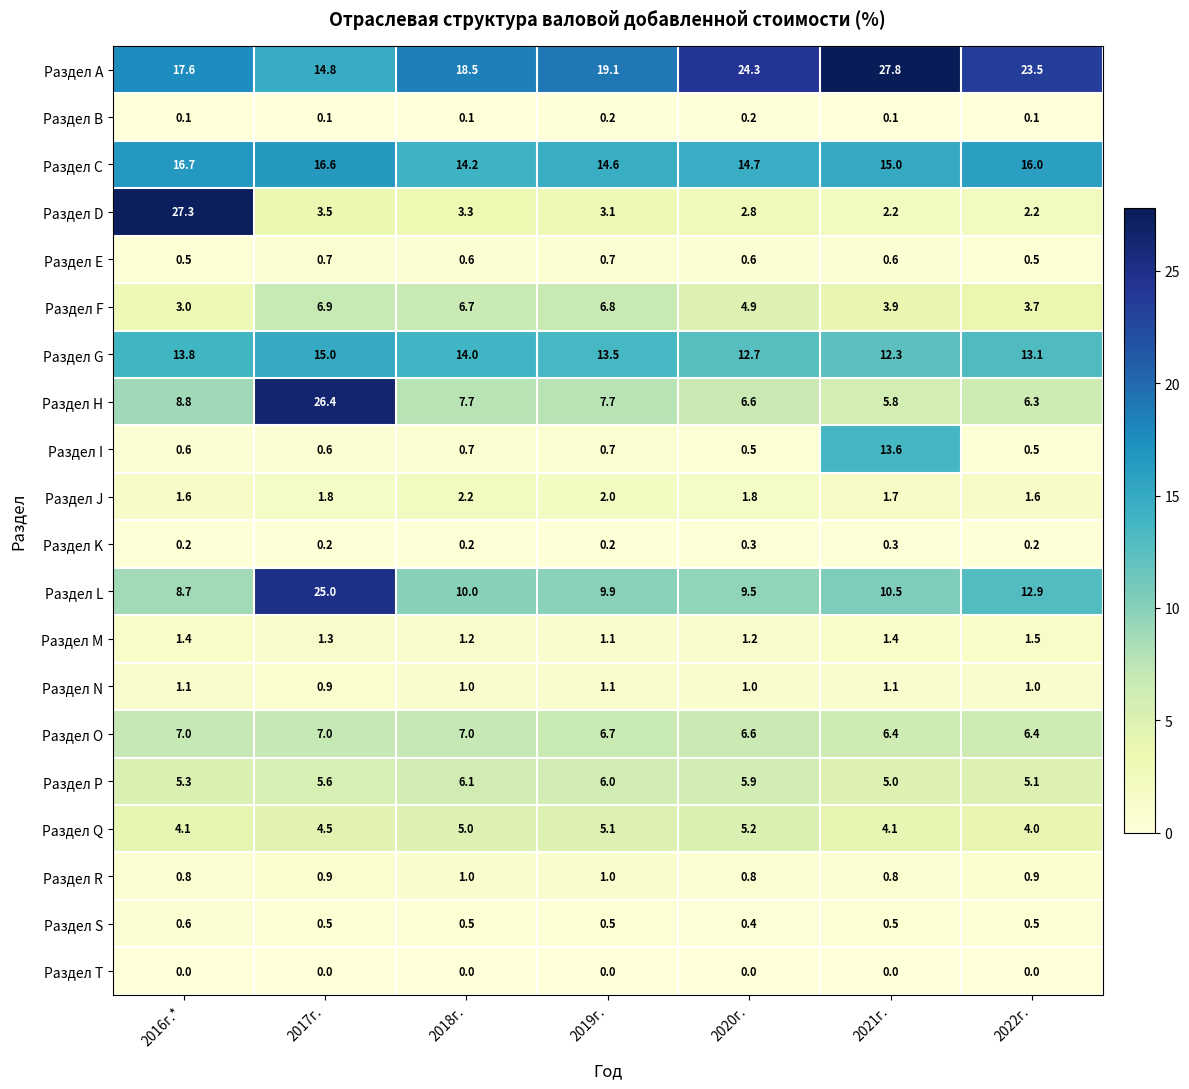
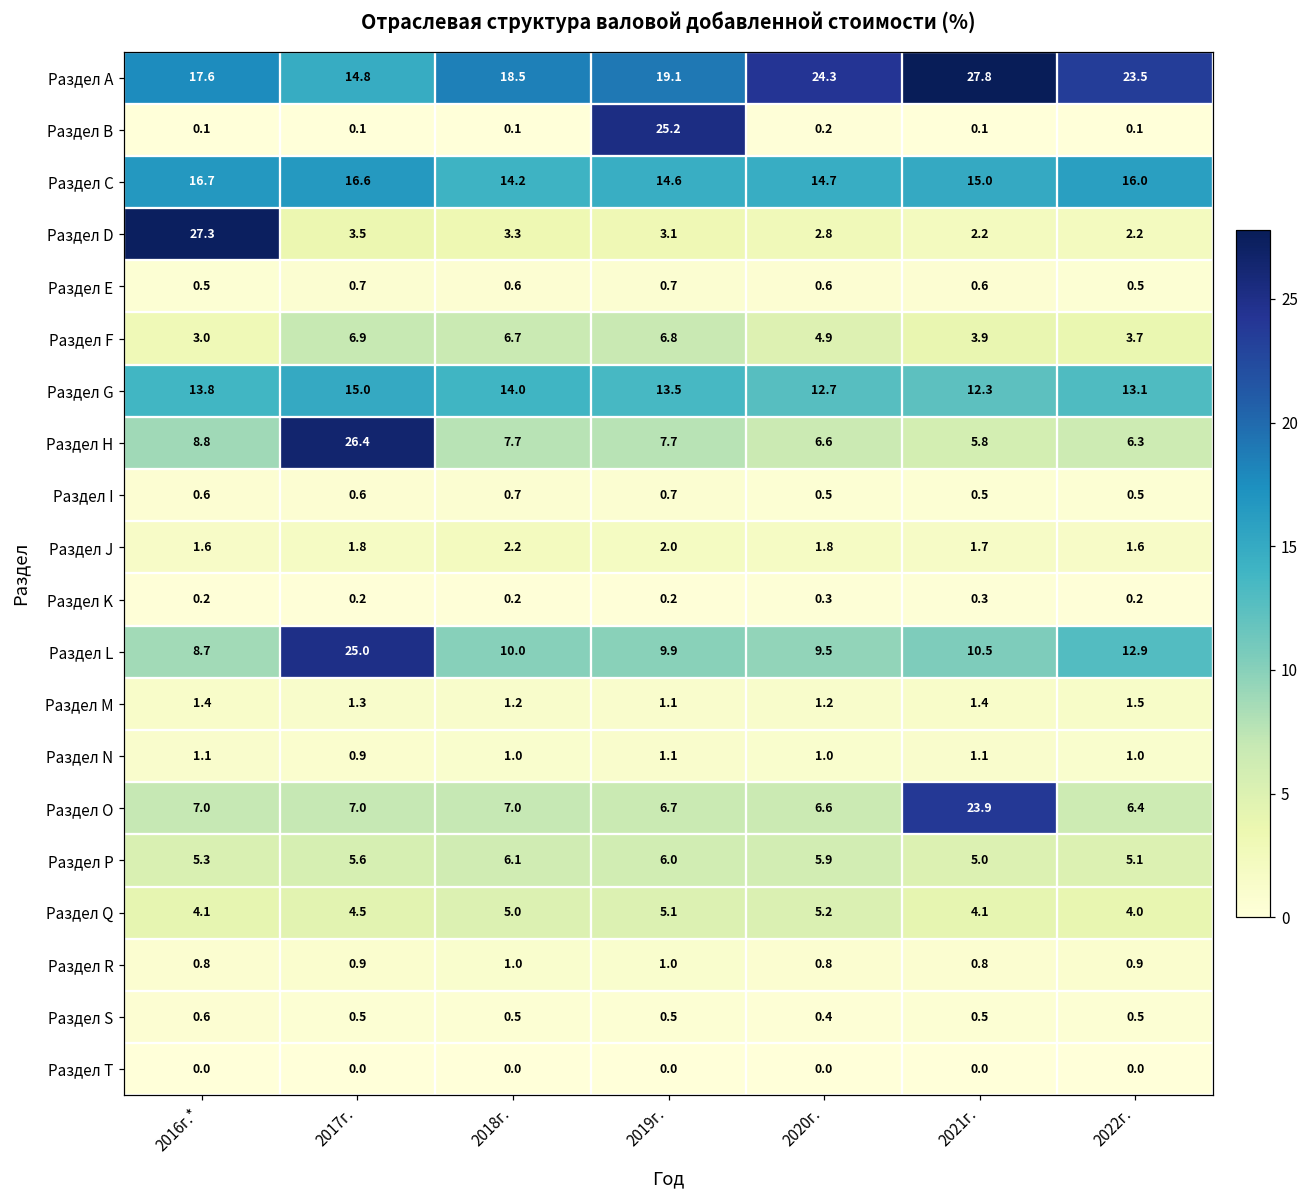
Раздел B, 2019г.: 0.2 -> 25.2
Раздел I, 2021г.: 13.6 -> 0.5
Раздел О, 2021г.: 6.4 -> 23.9
